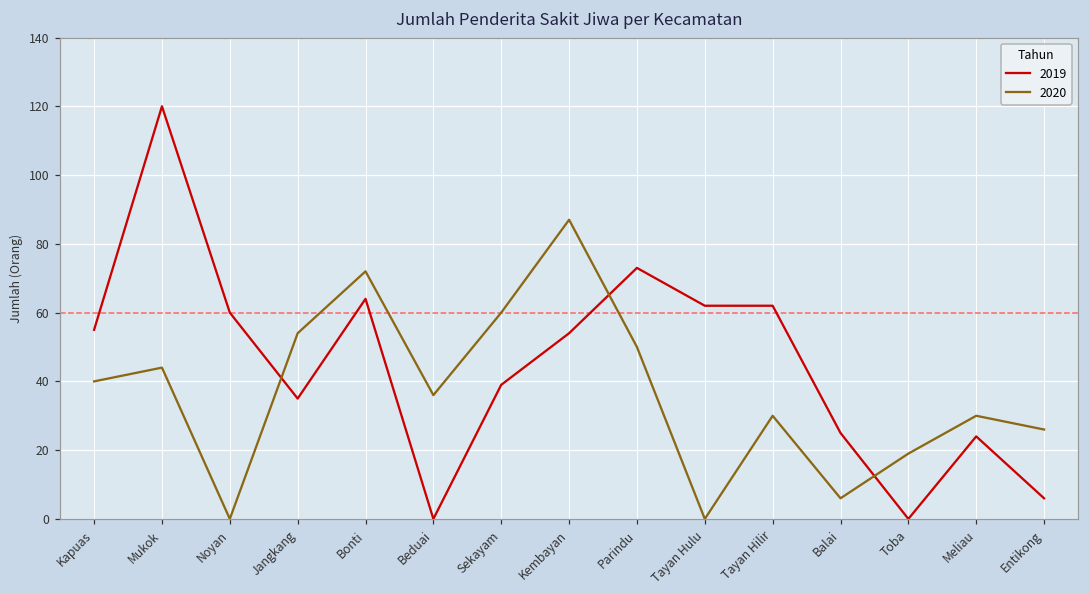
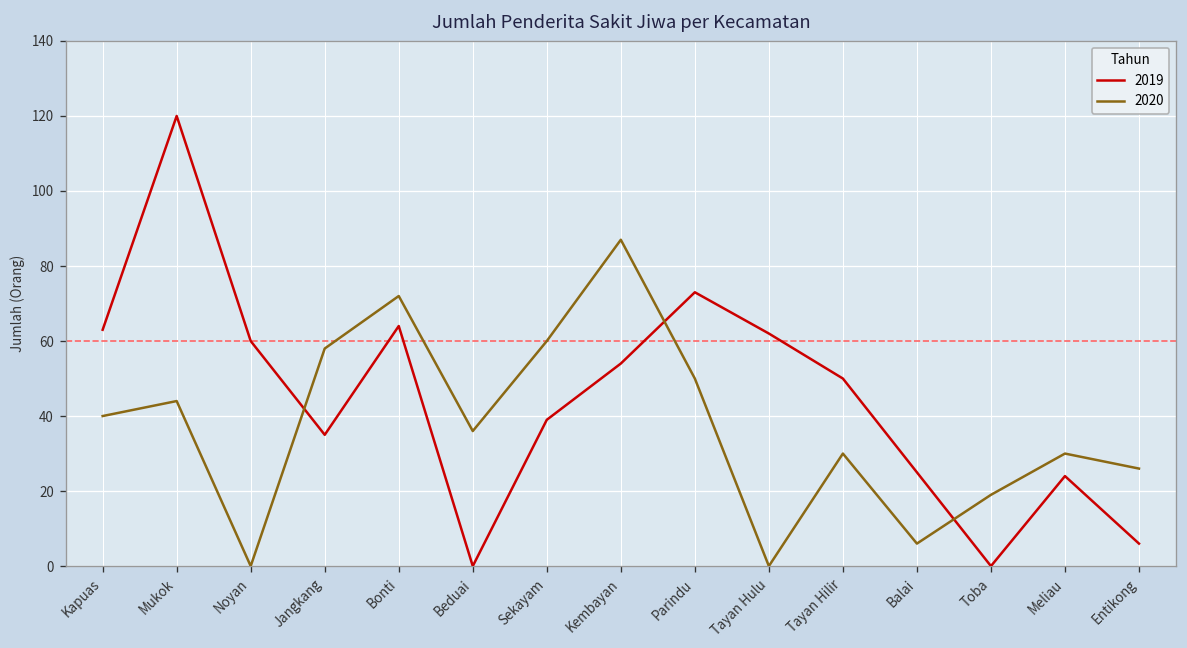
2019, Kapuas: 55 -> 63
2020, Jangkang: 54 -> 58
2019, Tayan Hilir: 62 -> 50
